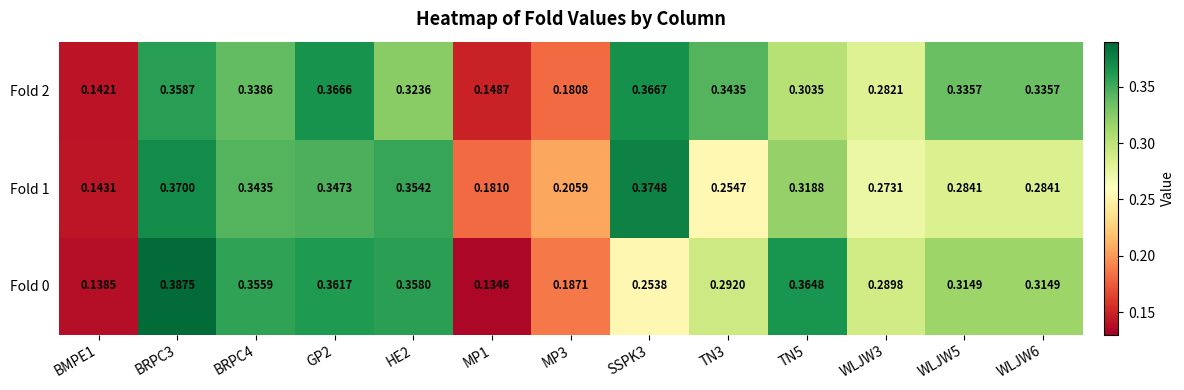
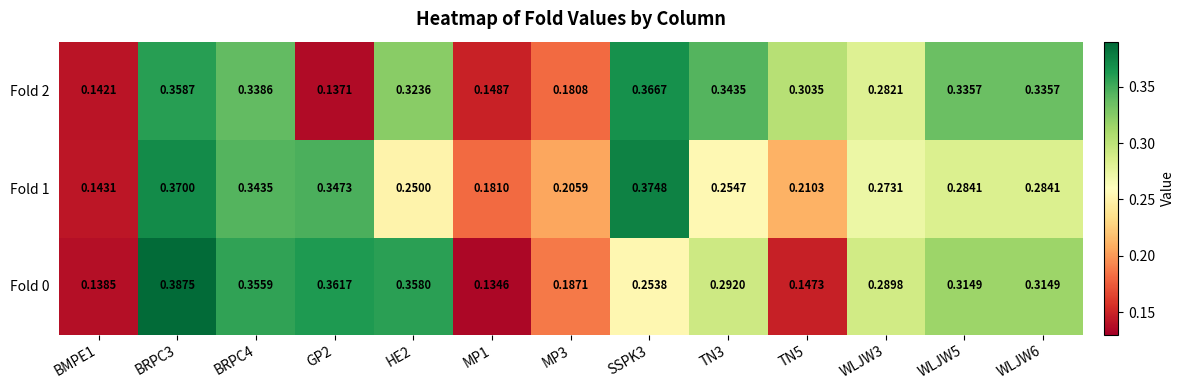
Fold 2, GP2: 0.3666 -> 0.1371
Fold 1, HE2: 0.3542 -> 0.2500
Fold 1, TN5: 0.3188 -> 0.2103
Fold 0, TN5: 0.3648 -> 0.1473
